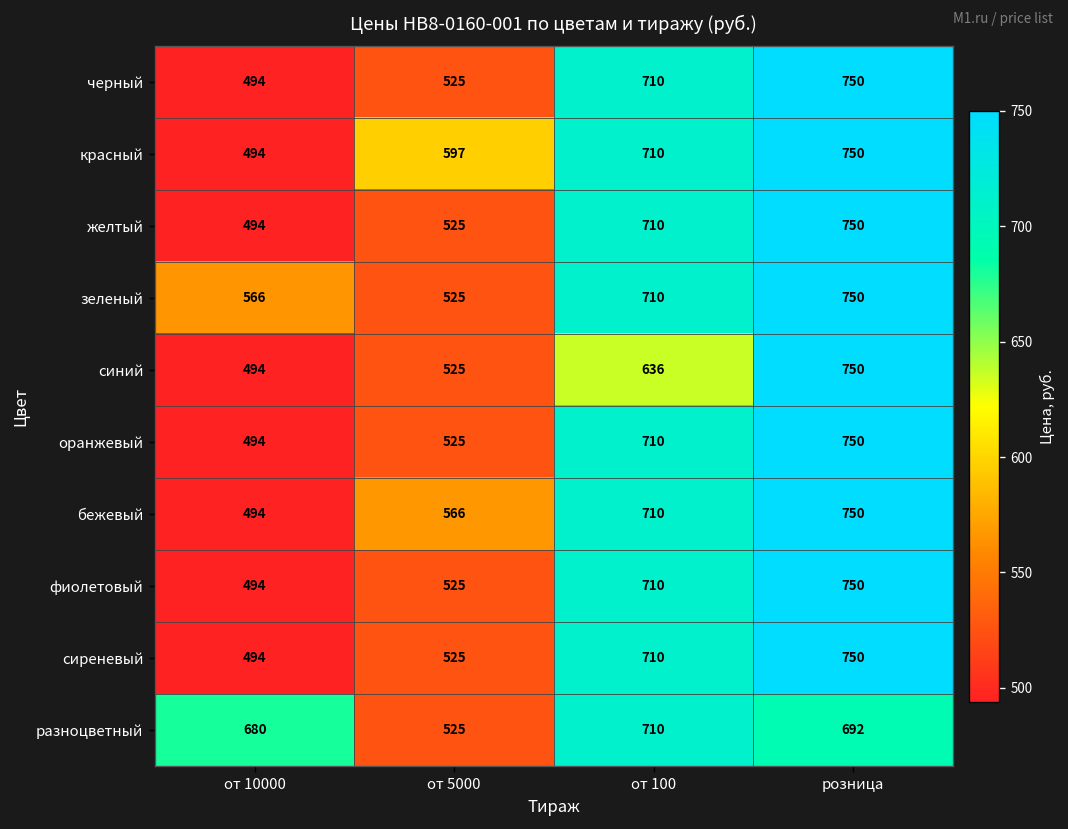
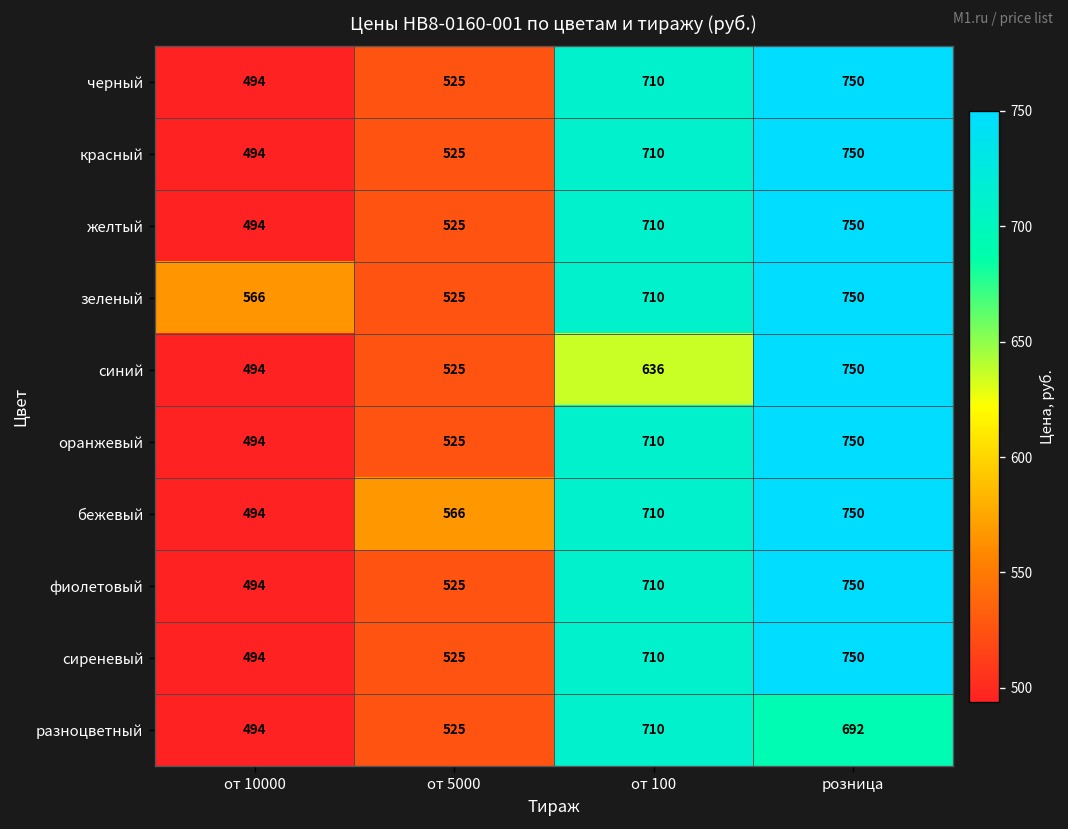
красный, от 5000: 597 -> 525
разноцветный, от 10000: 680 -> 494
